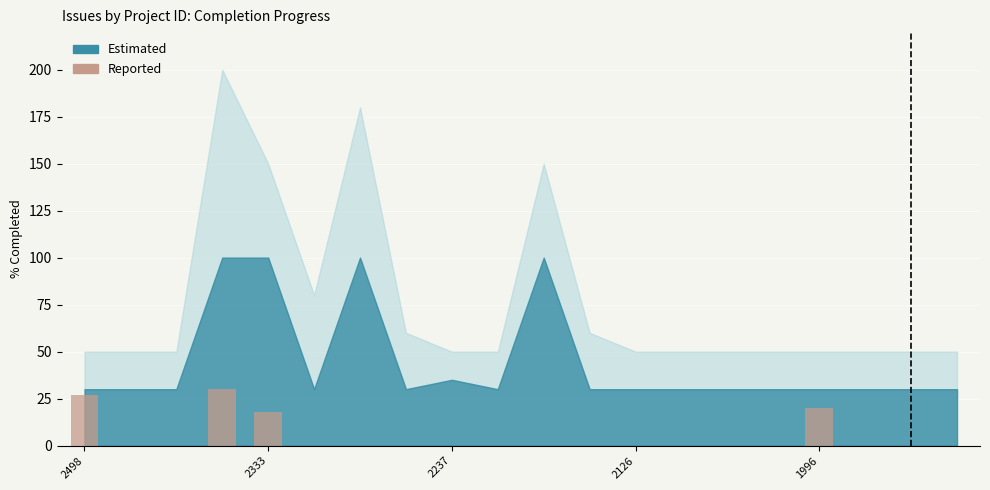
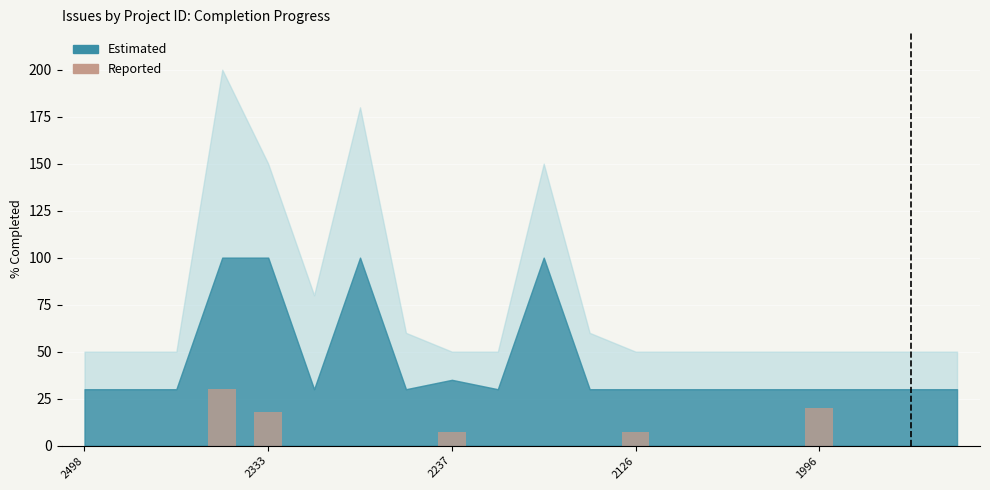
Reported, 2498: 27 -> 0
Reported, 2237: 0 -> 7
Reported, 2126: 0 -> 7
